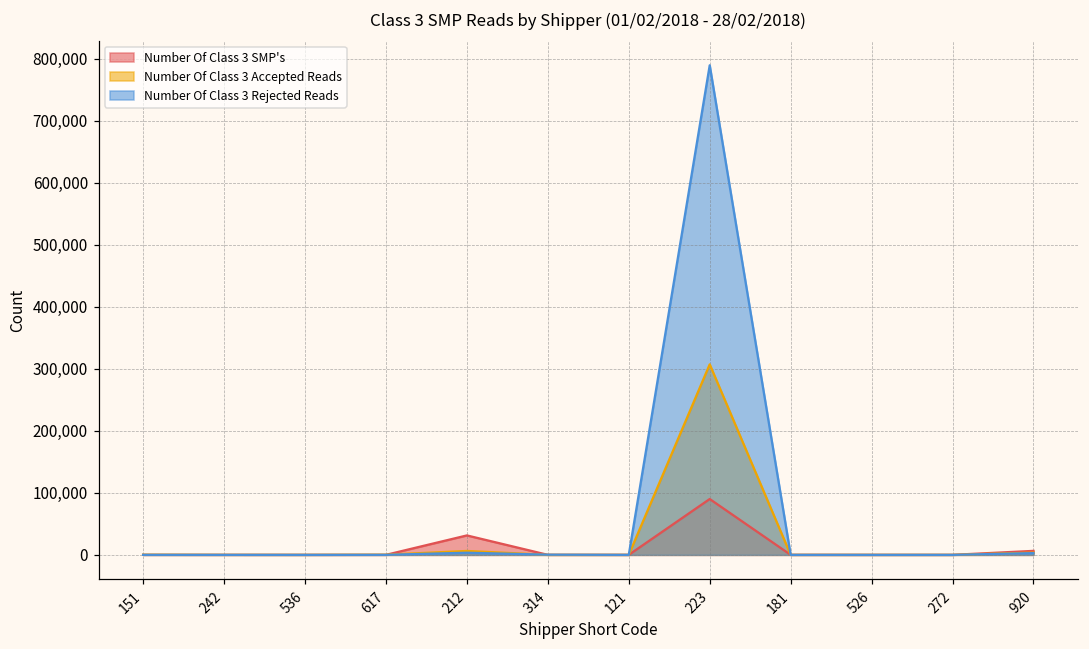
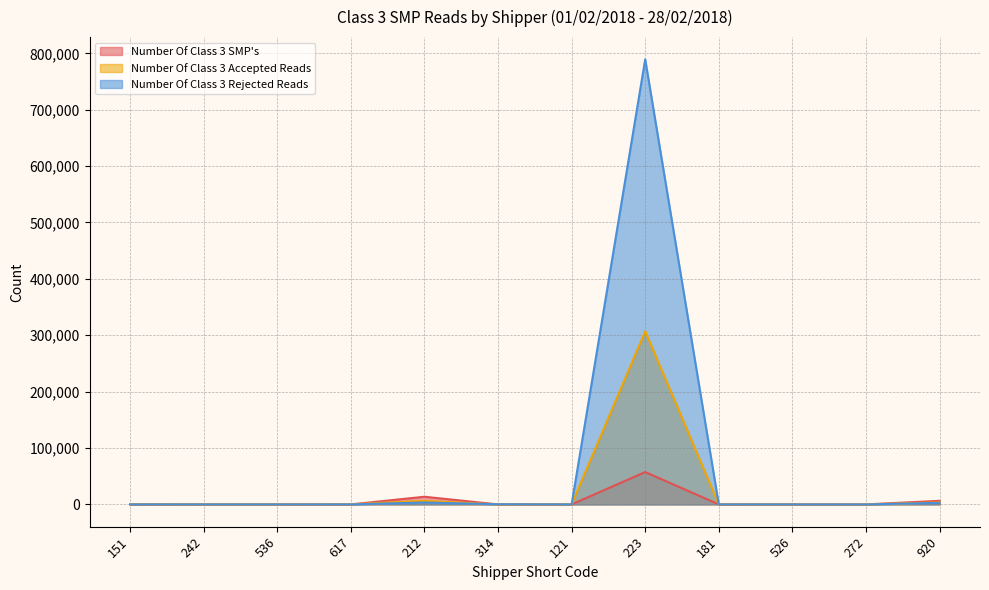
Number Of Class 3 SMP's, 212: 30,000 -> 10,000
Number Of Class 3 SMP's, 223: 90,000 -> 60,000
